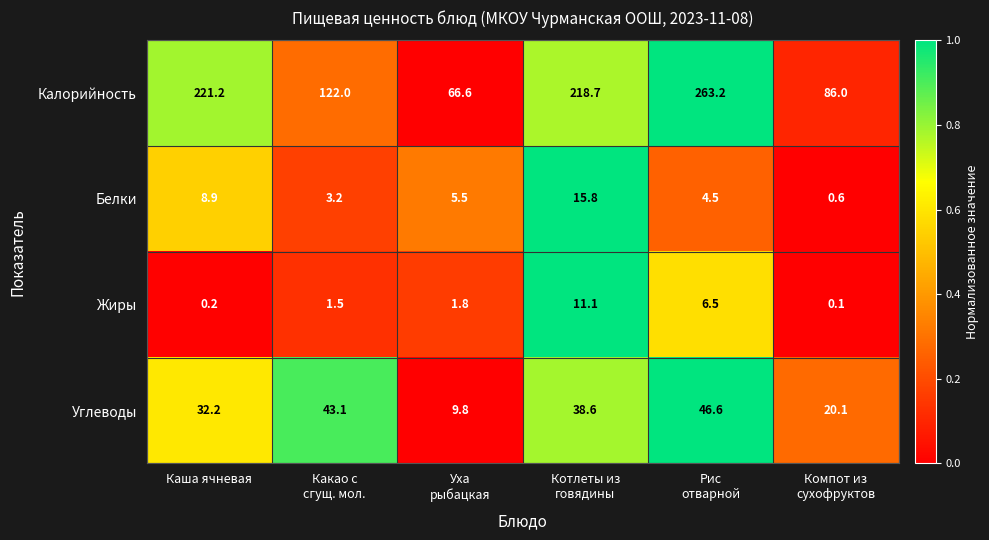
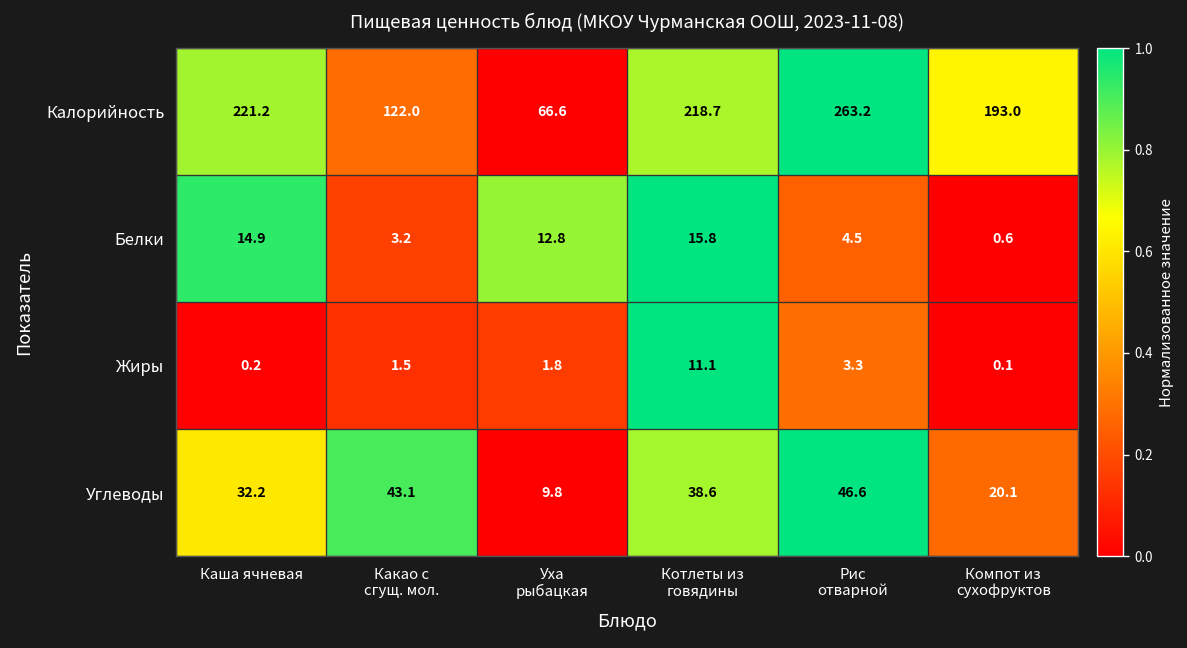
Калорийность, Компот из сухофруктов: 86.0 -> 193.0
Белки, Каша ячневая: 8.9 -> 14.9
Белки, Уха рыбацкая: 5.5 -> 12.8
Жиры, Рис отварной: 6.5 -> 3.3
